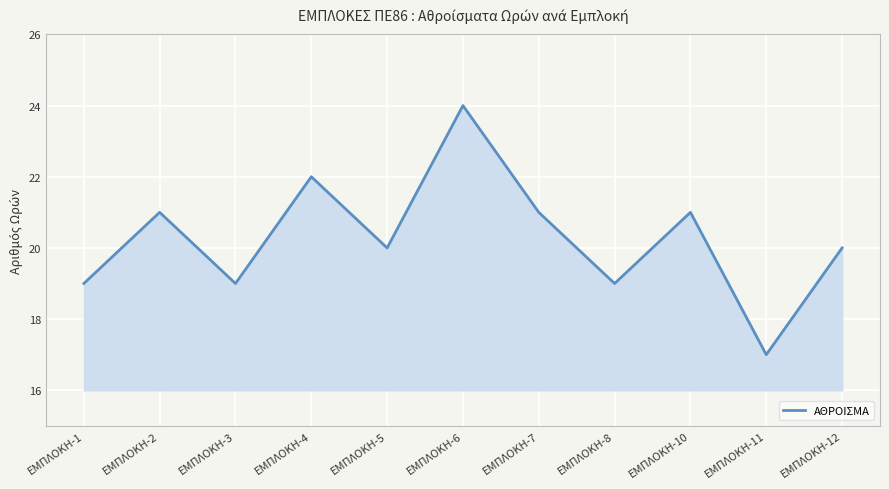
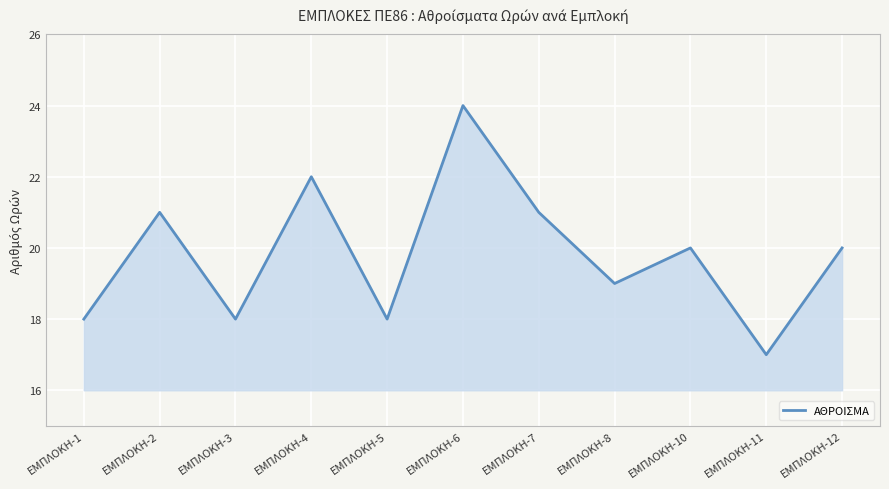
ΕΜΠΛΟΚΗ-1: 19 -> 18
ΕΜΠΛΟΚΗ-3: 19 -> 18
ΕΜΠΛΟΚΗ-5: 20 -> 18
ΕΜΠΛΟΚΗ-10: 21 -> 20
